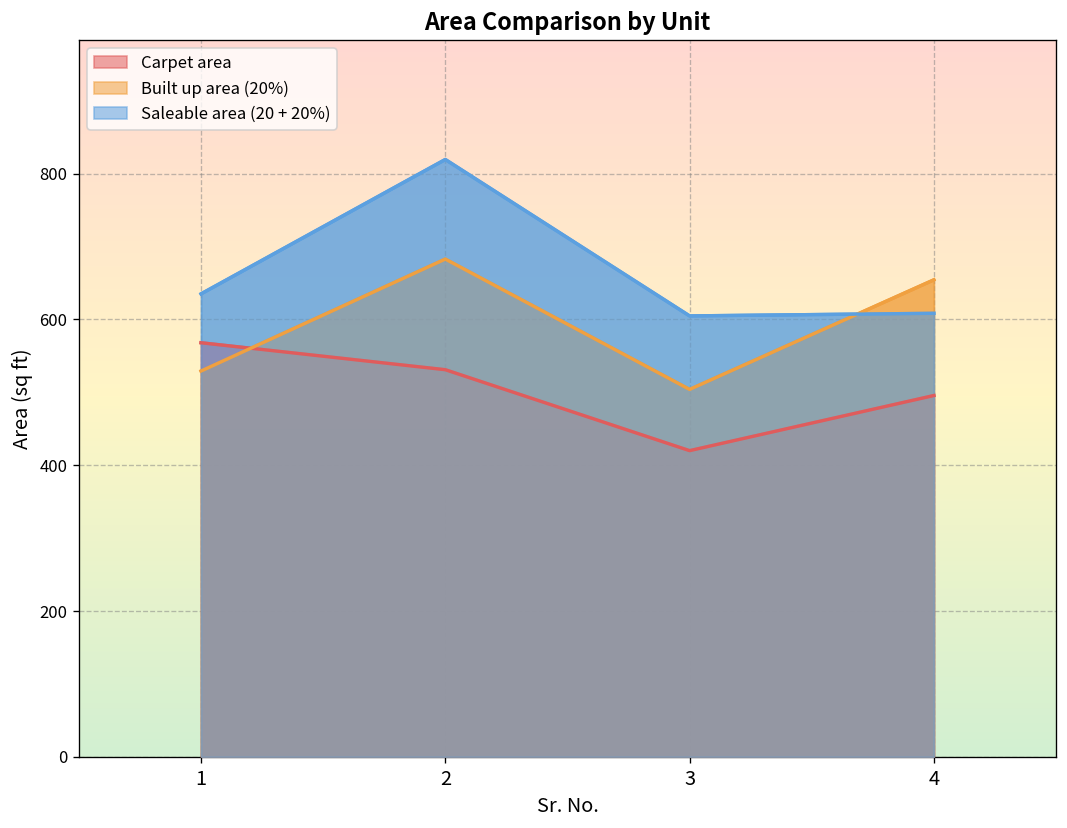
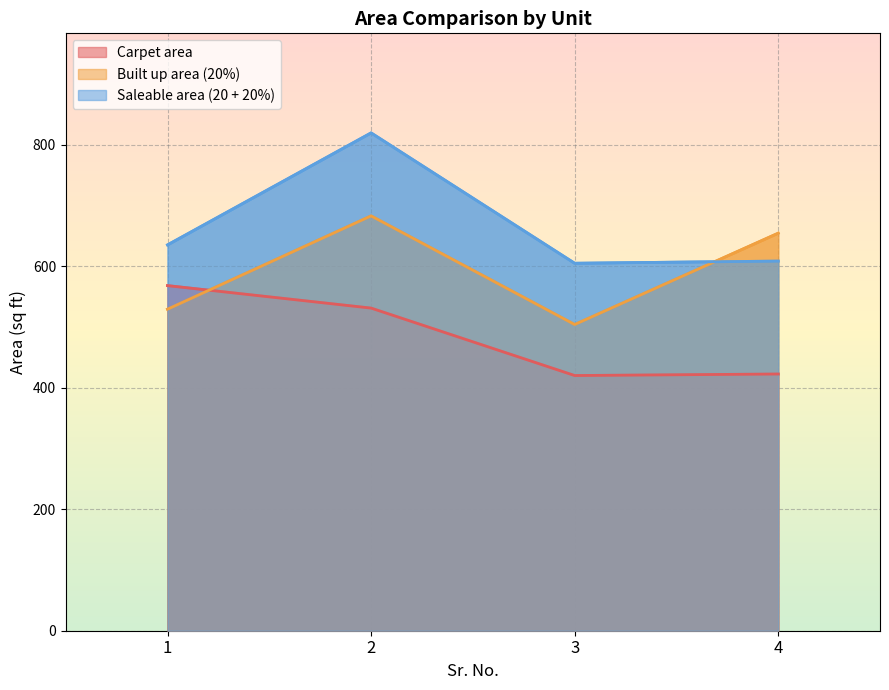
Carpet area, 4: 500 -> 420
